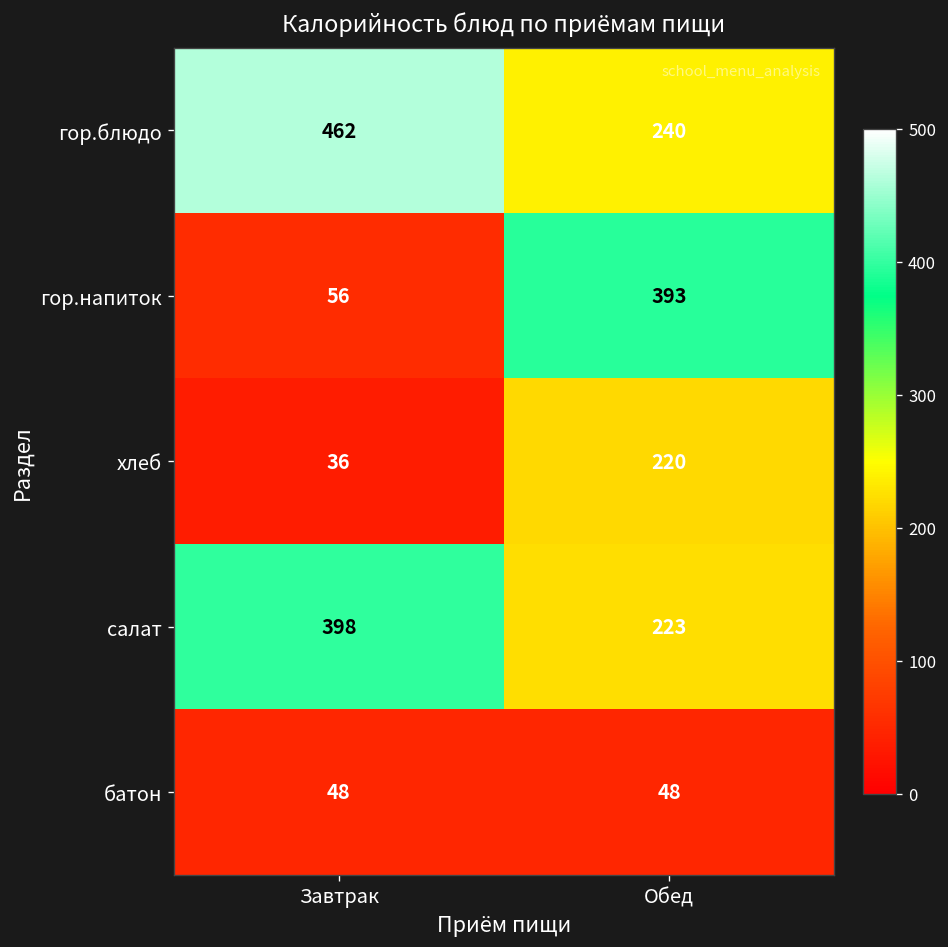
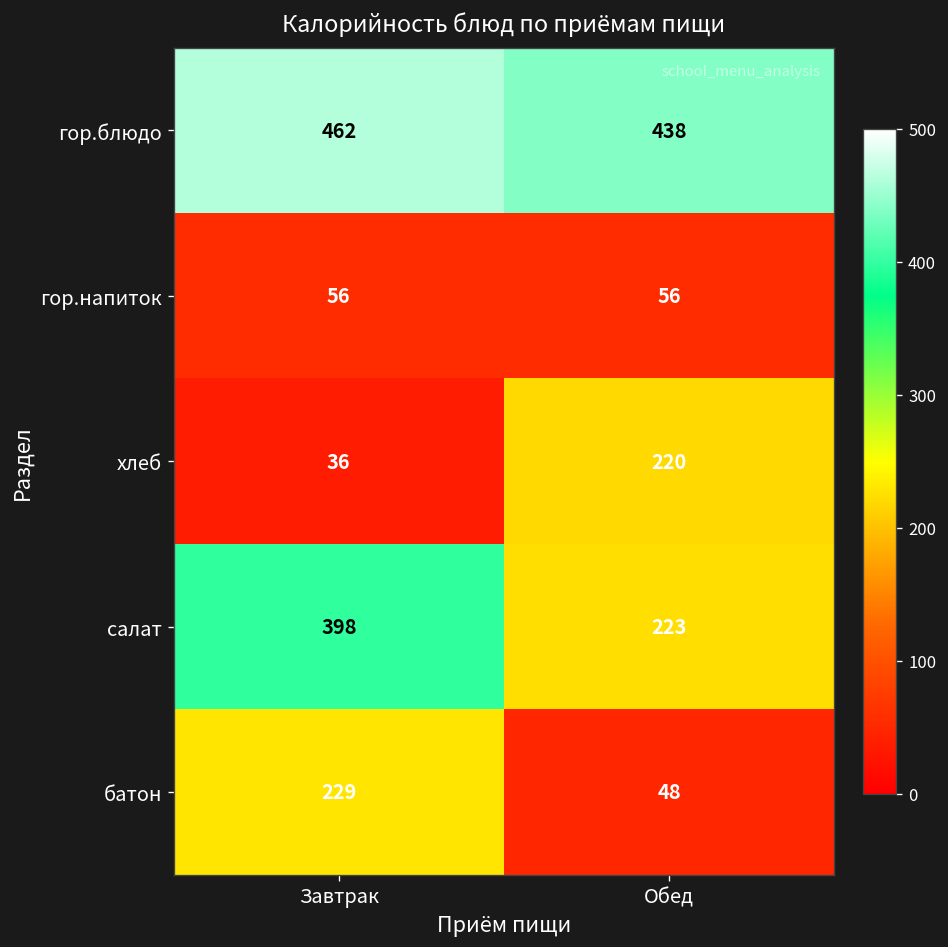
гор.блюдо, Обед: 240 -> 438
гор.напиток, Обед: 393 -> 56
батон, Завтрак: 48 -> 229
